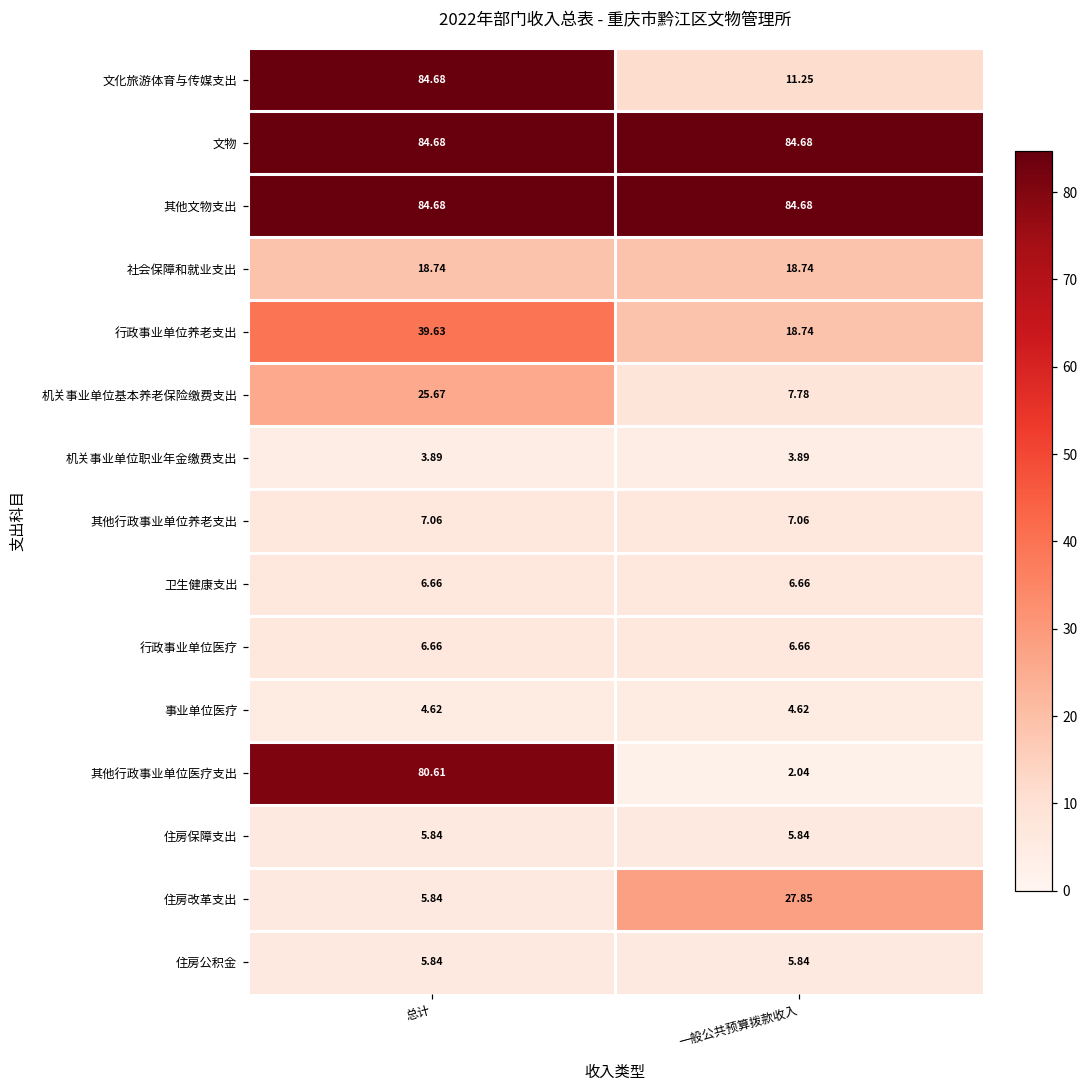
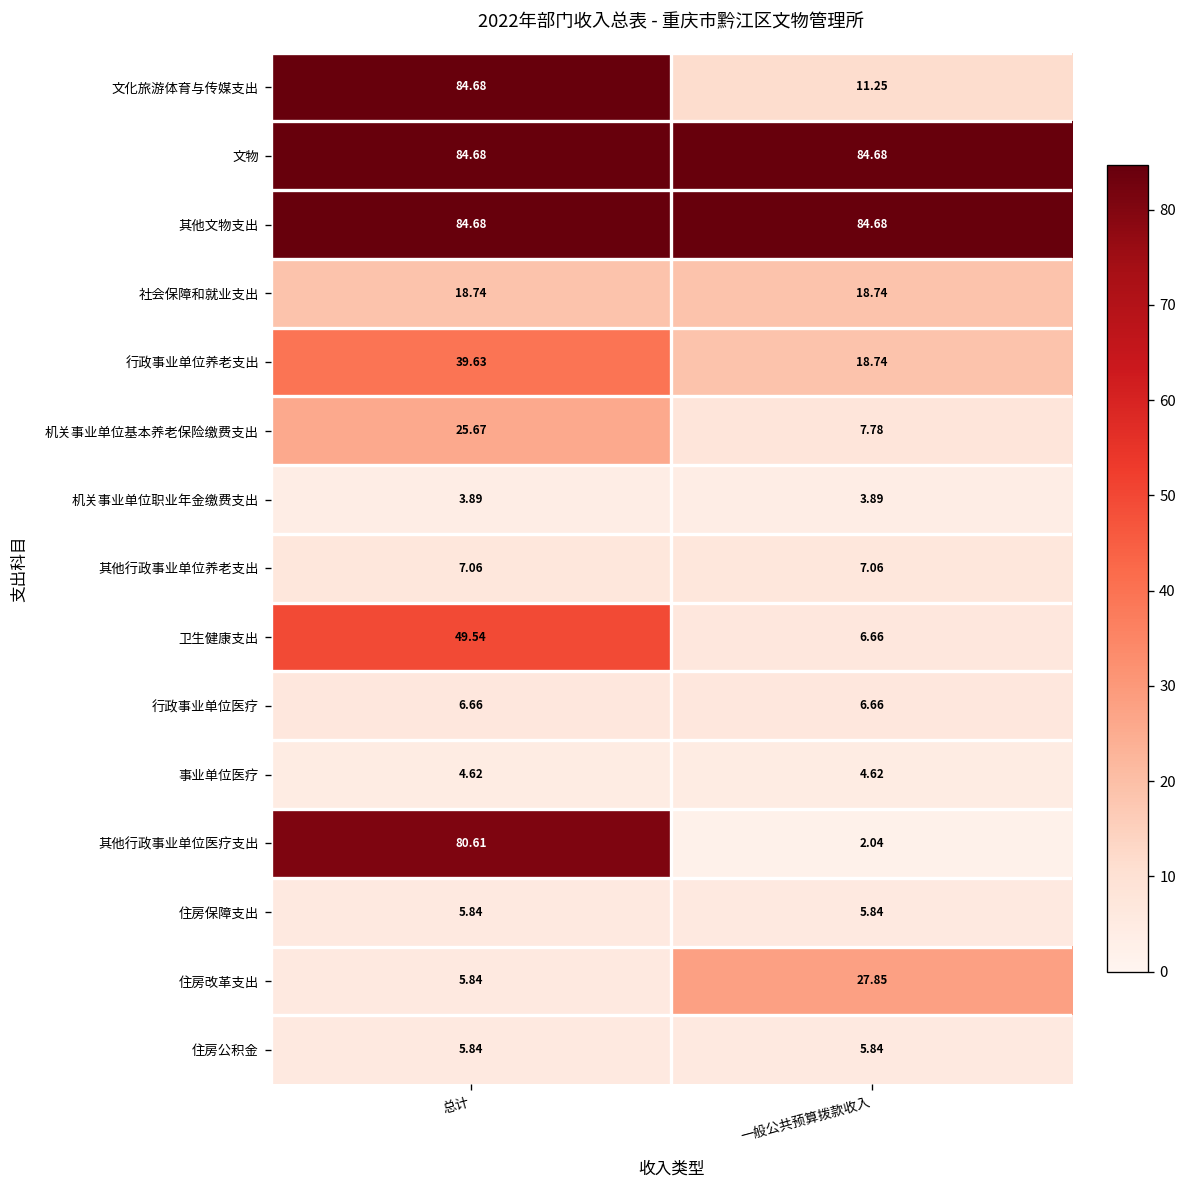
卫生健康支出, 总计: 6.66 -> 49.54
